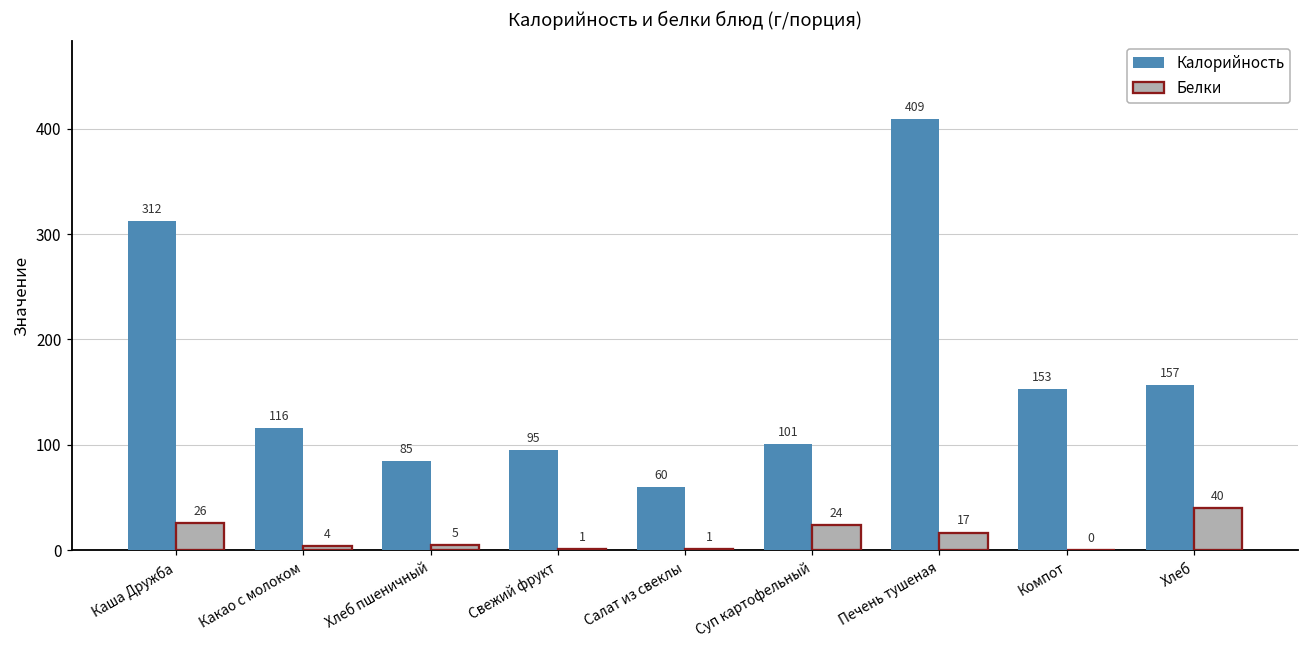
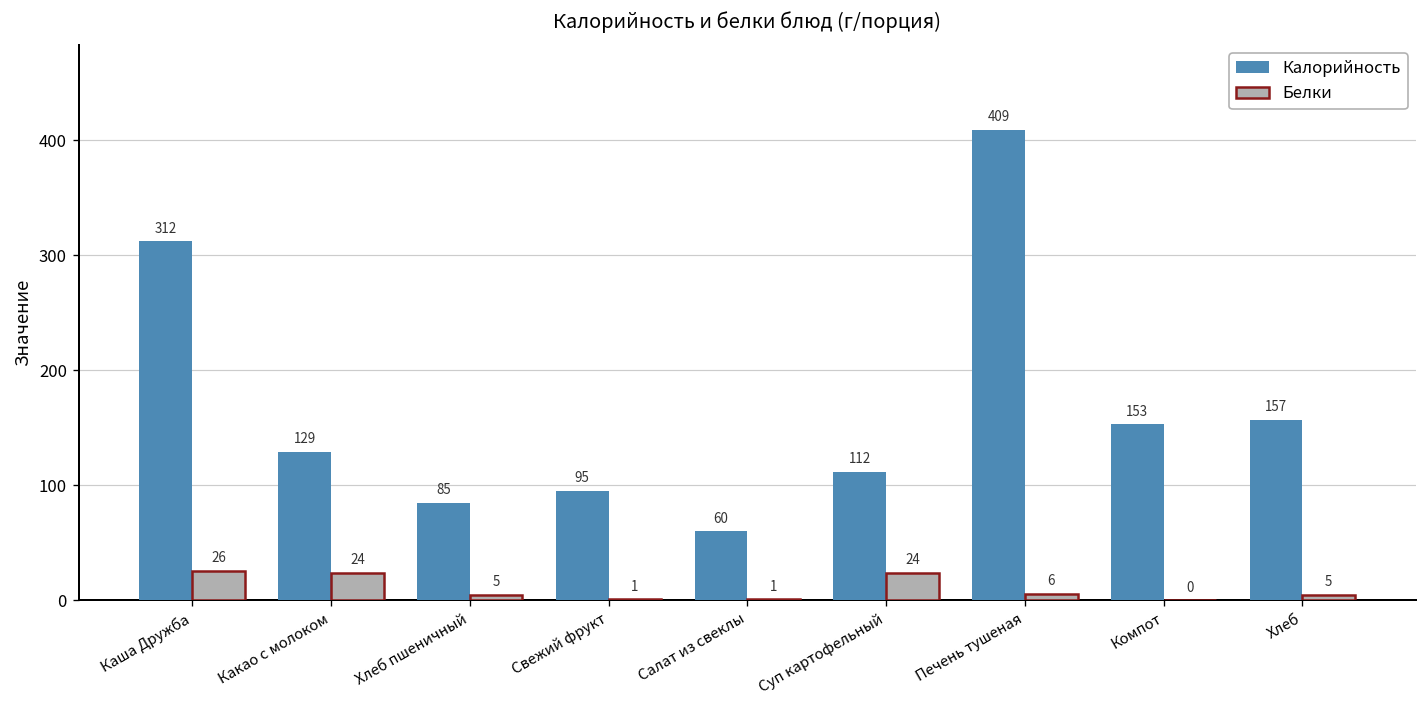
Калорийность, Какао с молоком: 116 -> 129
Белки, Какао с молоком: 4 -> 24
Калорийность, Суп картофельный: 101 -> 112
Белки, Печень тушеная: 17 -> 6
Белки, Хлеб: 40 -> 5
